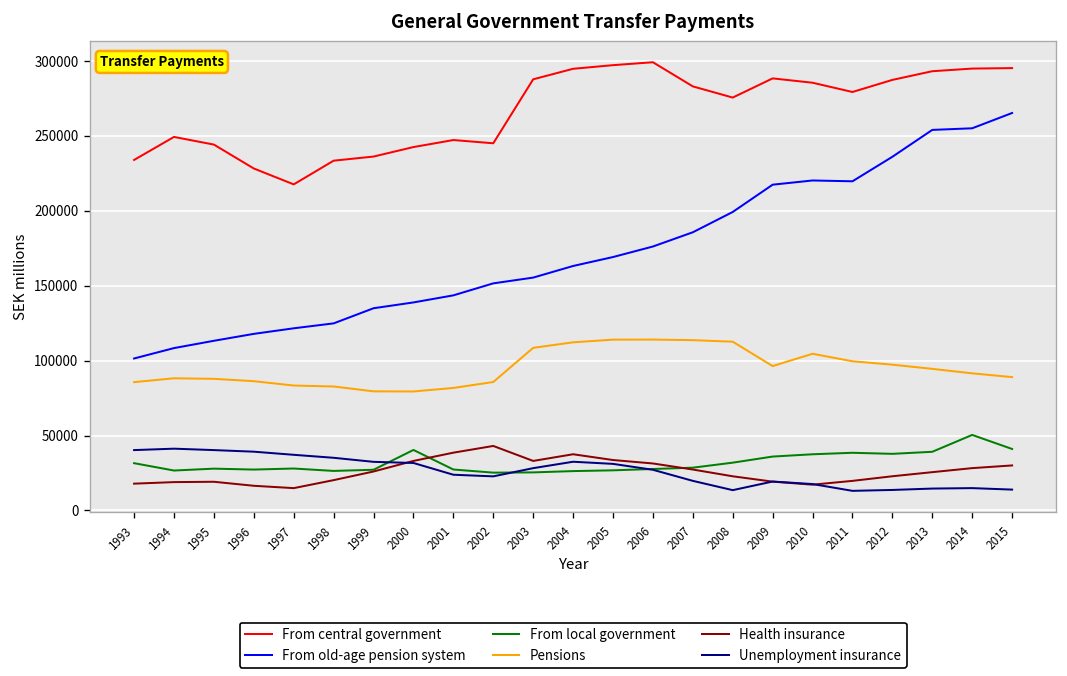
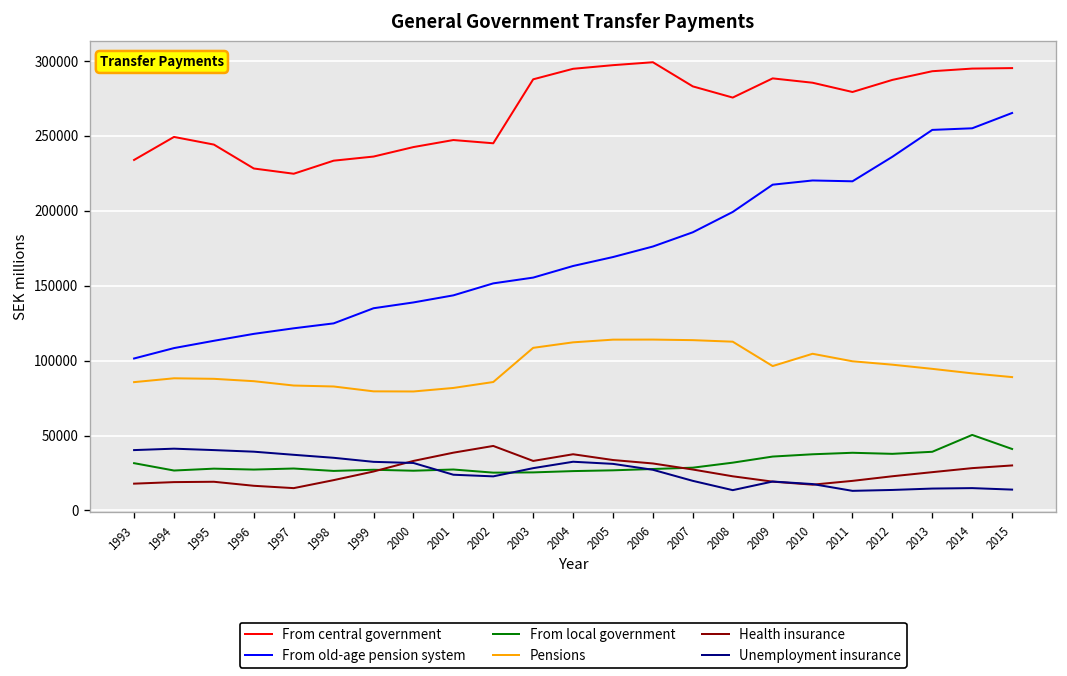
From central government, 1997: 218000 -> 225000
From local government, 2000: 40000 -> 27000
